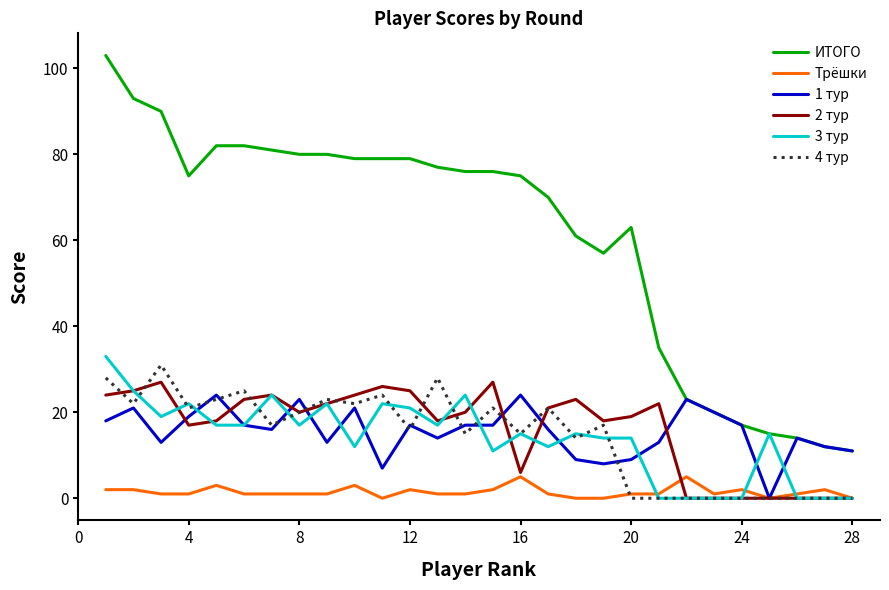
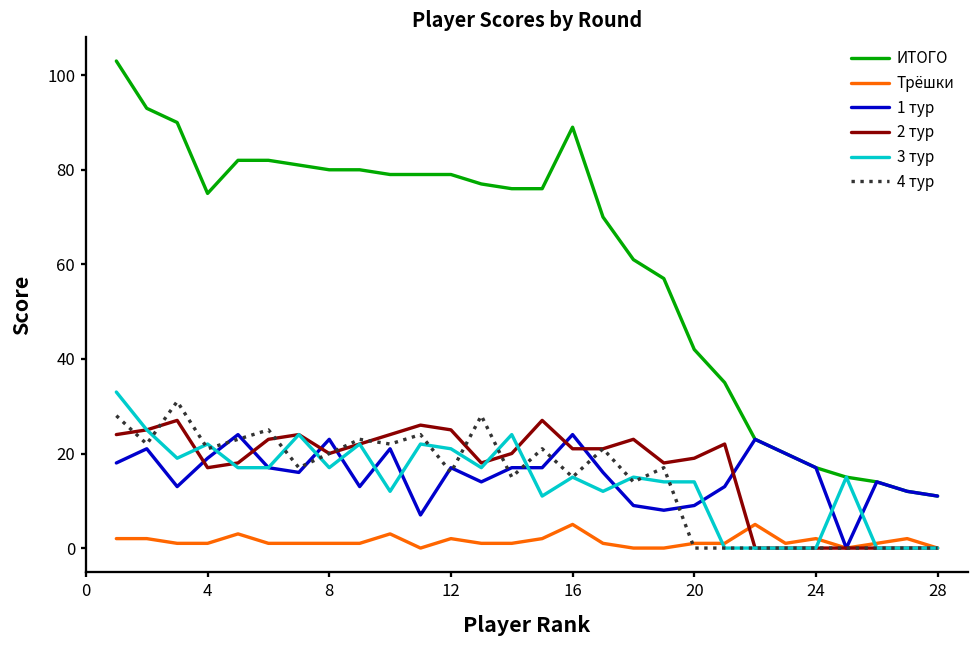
ИТОГО, 16: 75 -> 89
2 тур, 16: 6 -> 21
ИТОГО, 20: 63 -> 42
